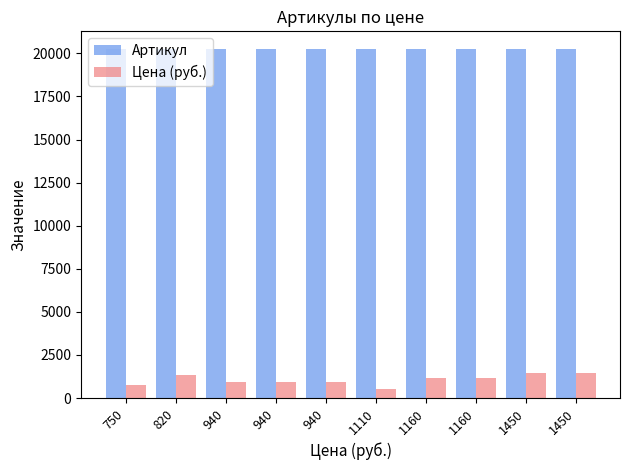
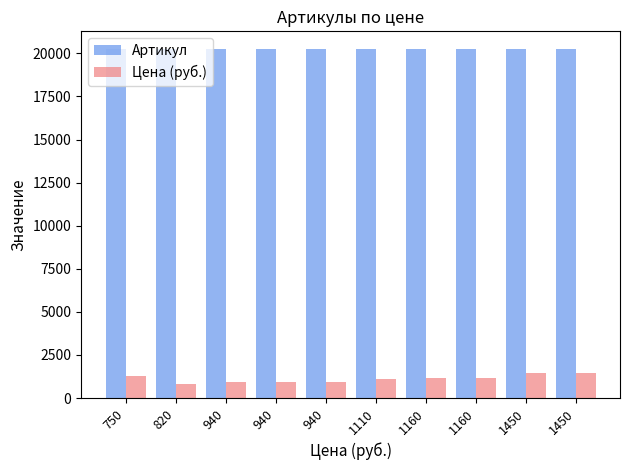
Цена (руб.), 750: 800 -> 1300
Цена (руб.), 820: 1300 -> 800
Цена (руб.), 1110: 500 -> 1100
